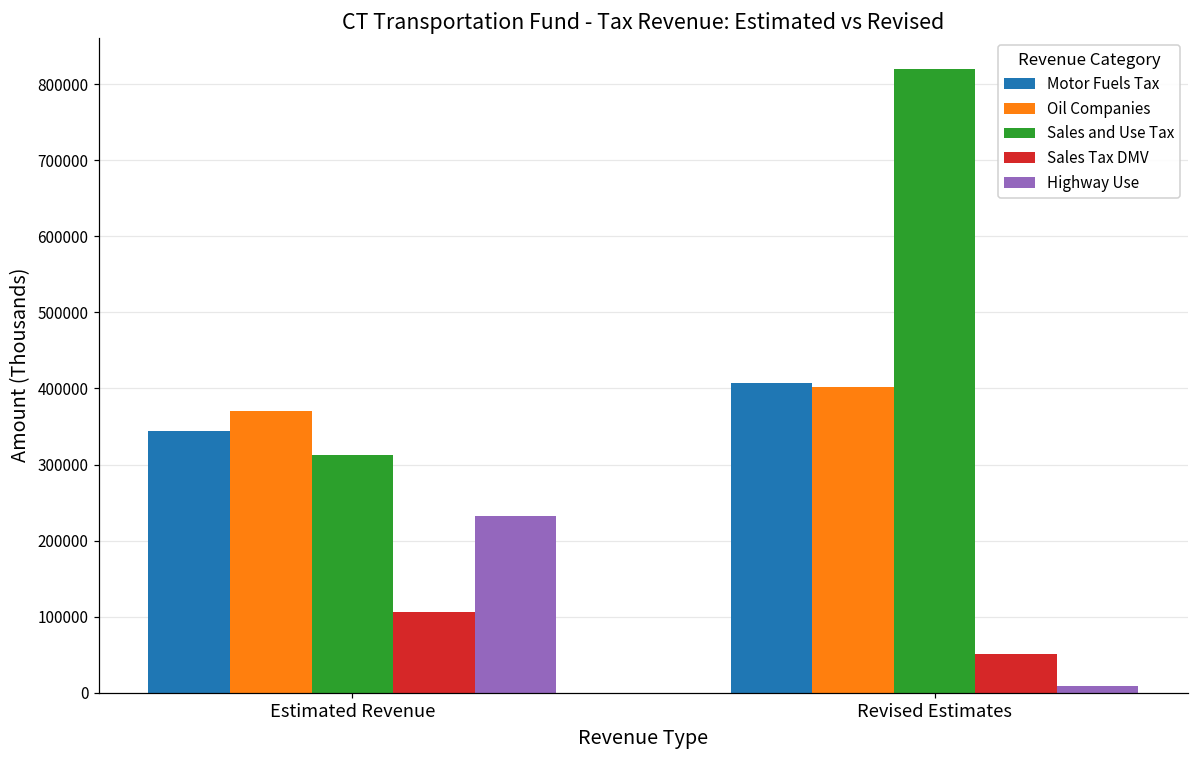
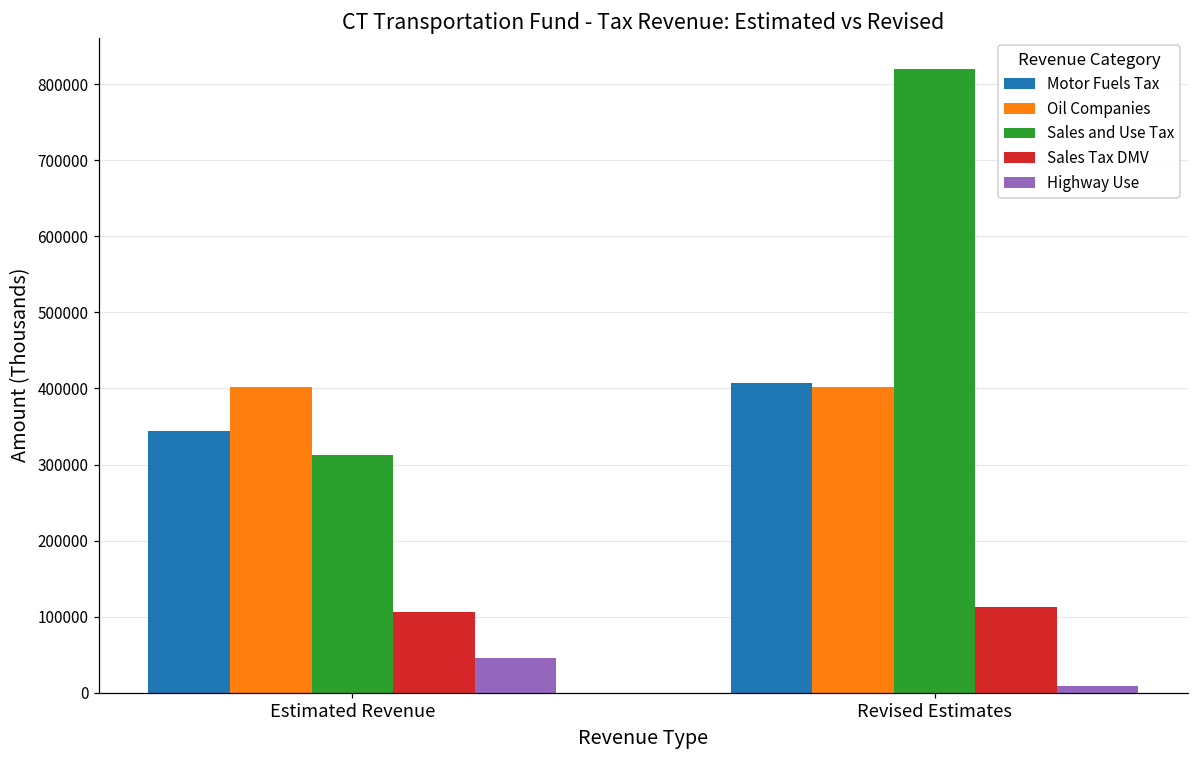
Oil Companies, Estimated Revenue: 370000 -> 400000
Highway Use, Estimated Revenue: 230000 -> 50000
Sales Tax DMV, Revised Estimates: 50000 -> 110000
